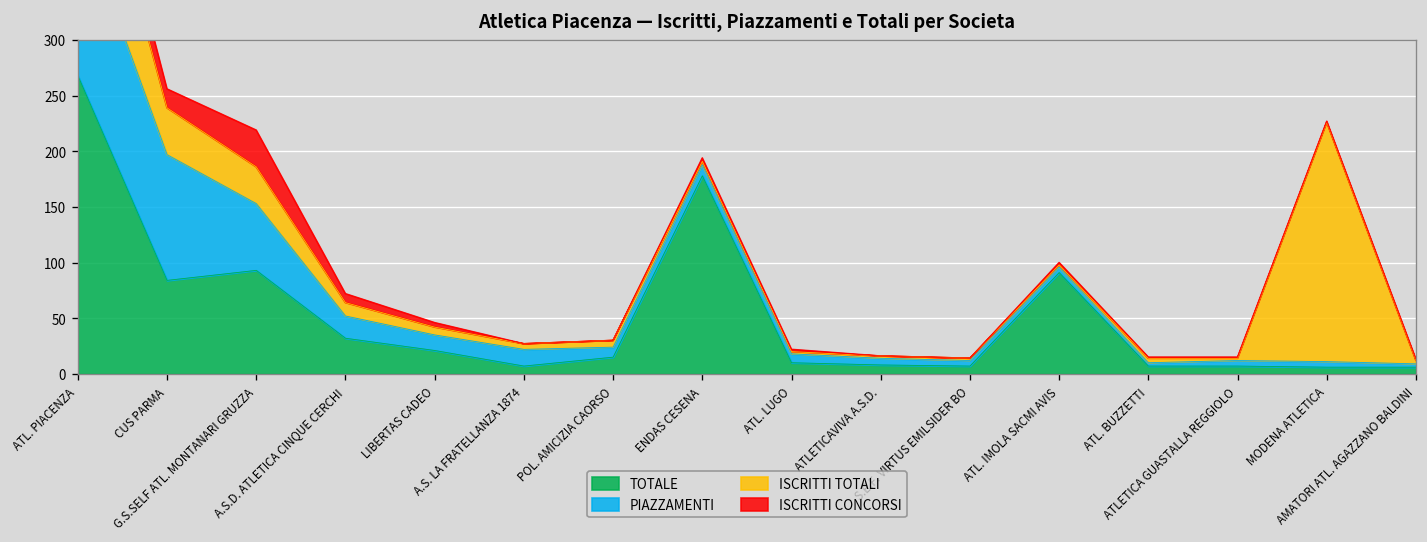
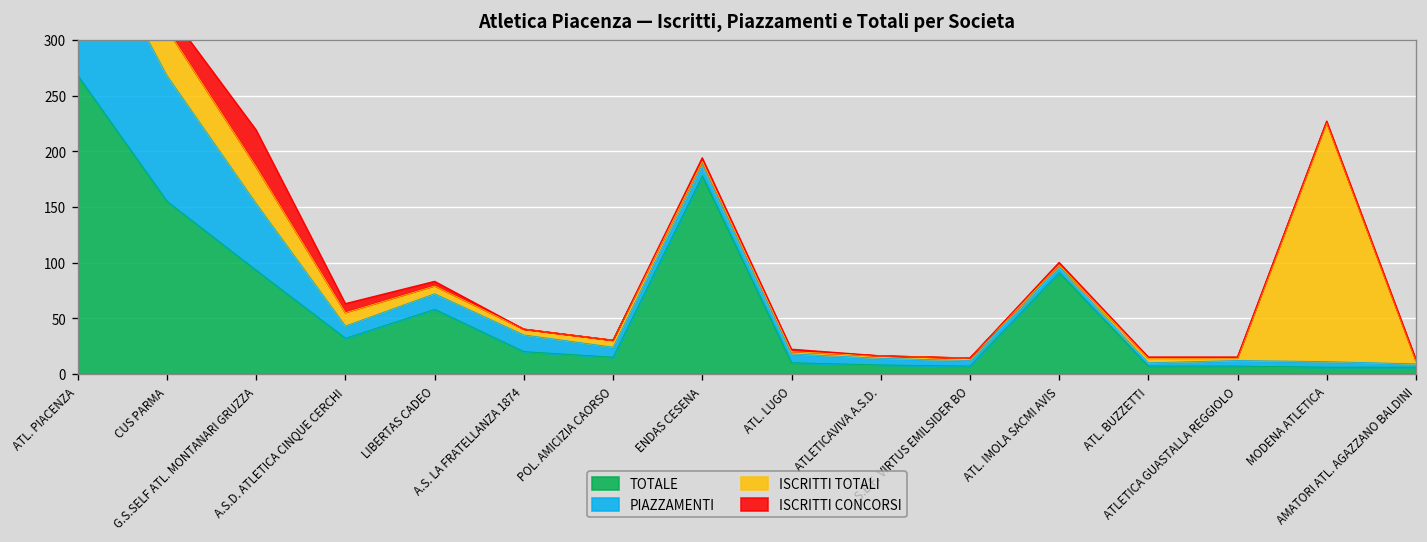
TOTALE, CUS PARMA: 80 -> 160
PIAZZAMENTI, A.S.D. ATLETICA CINQUE CERCHI: 20 -> 10
TOTALE, LIBERTAS CADEO: 20 -> 60
TOTALE, A.S. LA FRATELLANZA 1874: 10 -> 20
